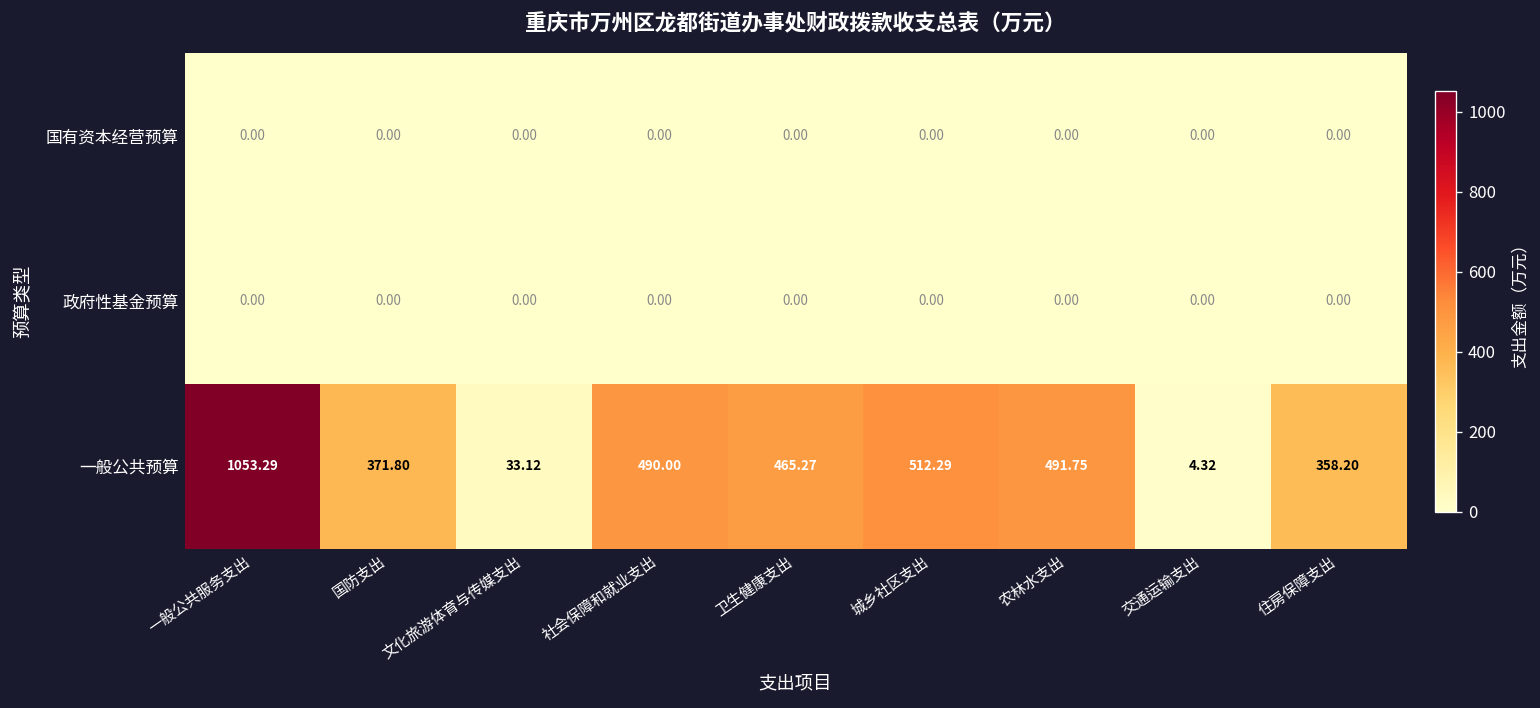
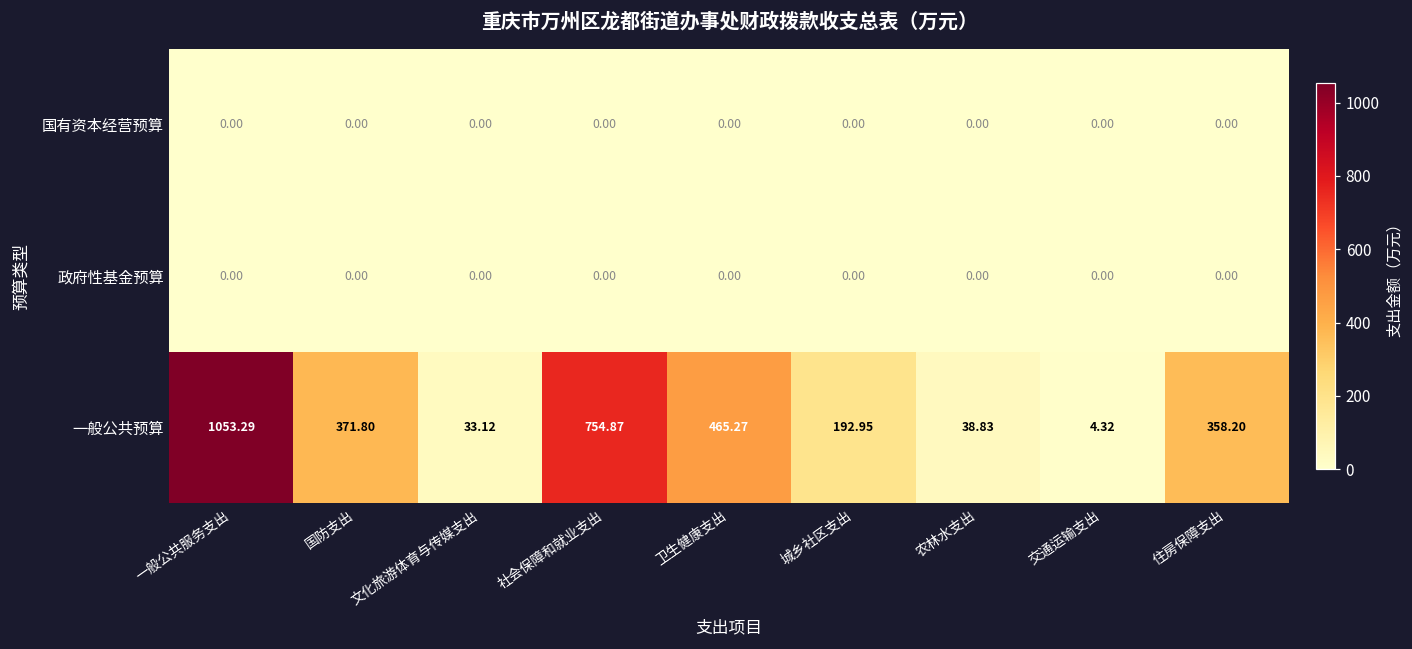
一般公共预算, 社会保障和就业支出: 490.00 -> 754.87
一般公共预算, 城乡社区支出: 512.29 -> 192.95
一般公共预算, 农林水支出: 491.75 -> 38.83
